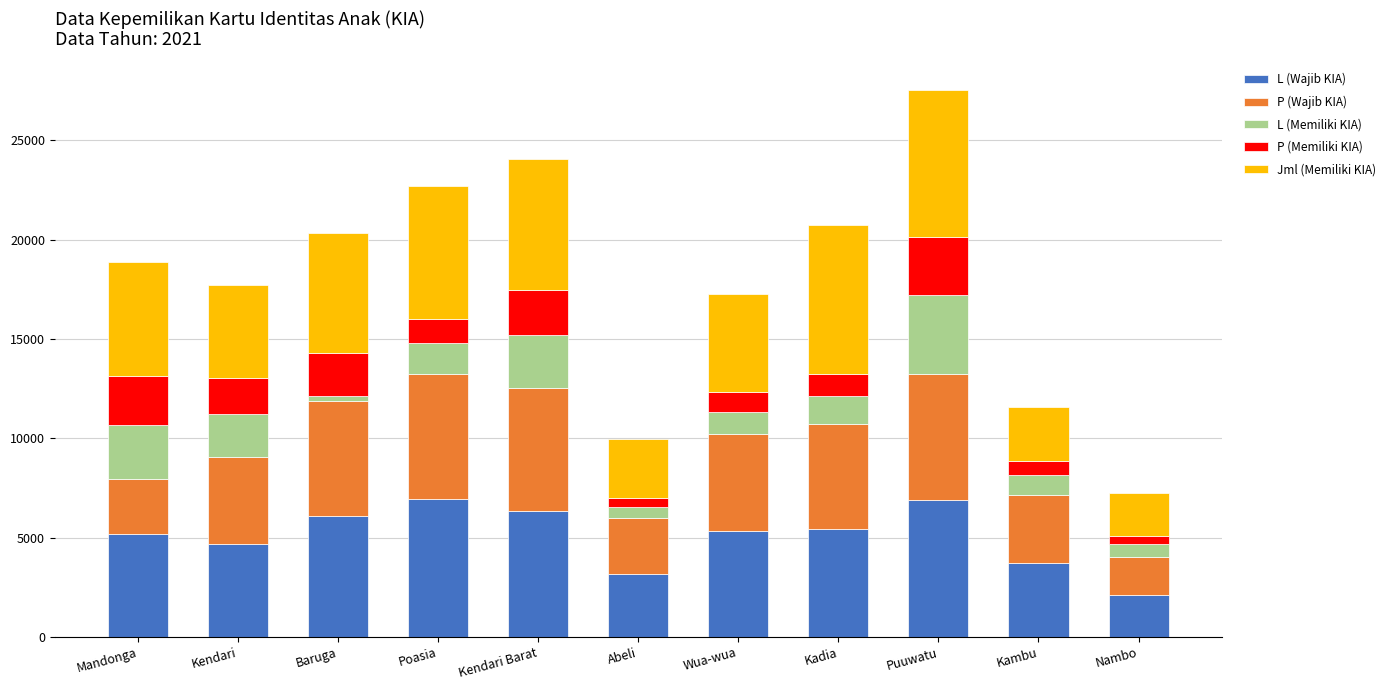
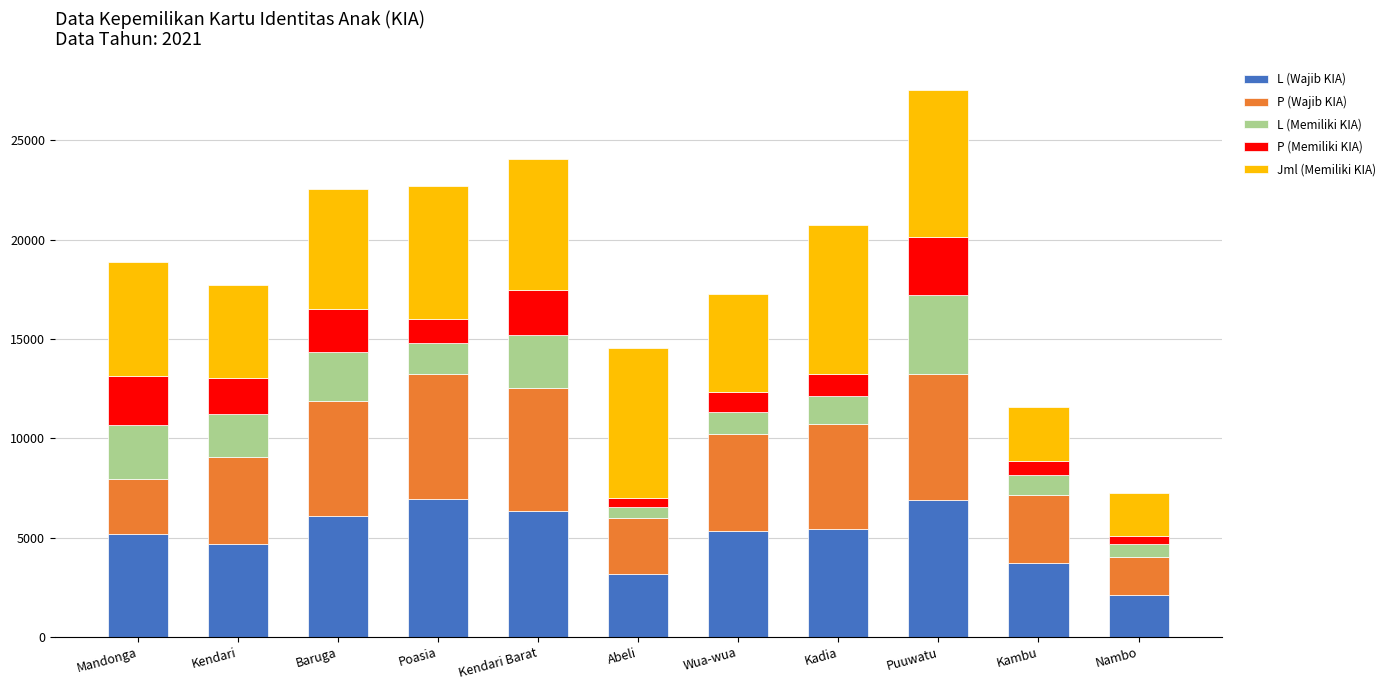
L (Memiliki KIA), Baruga: 200 -> 2500
Jml (Memiliki KIA), Abeli: 3000 -> 7500
